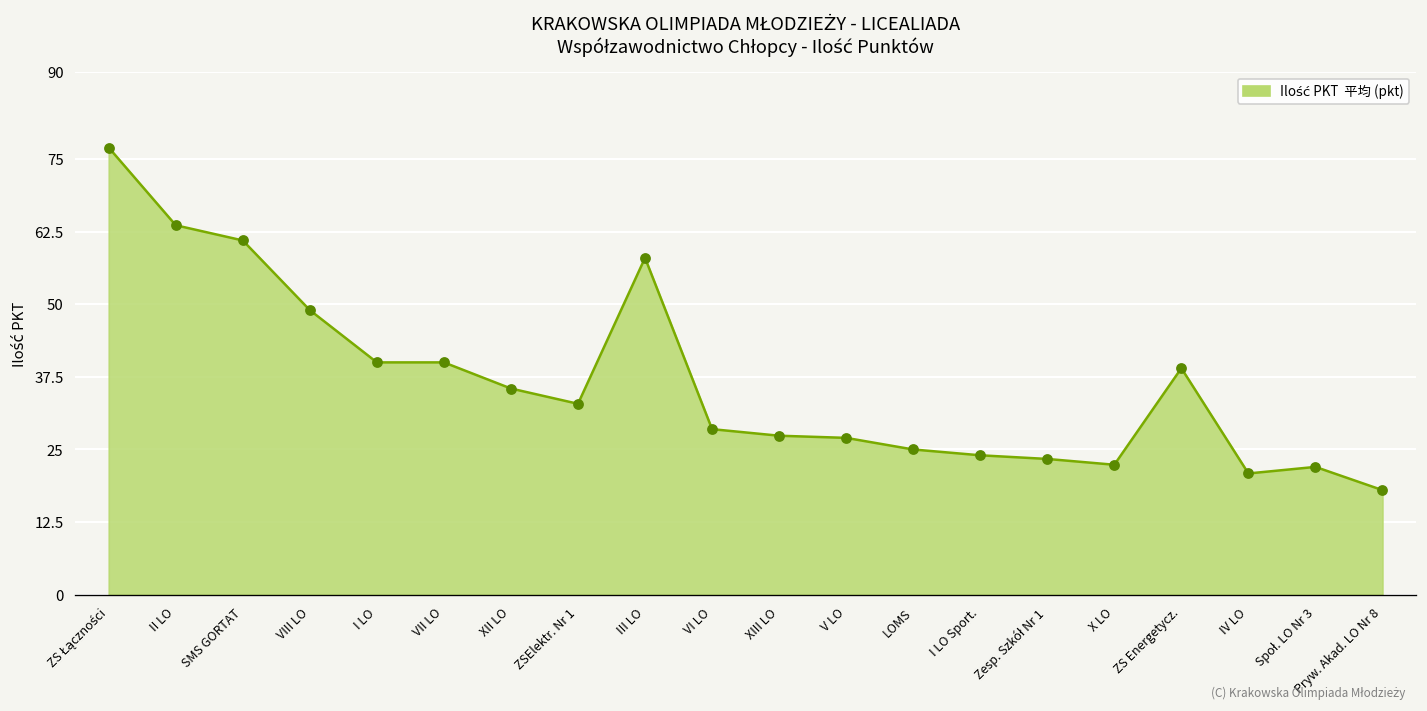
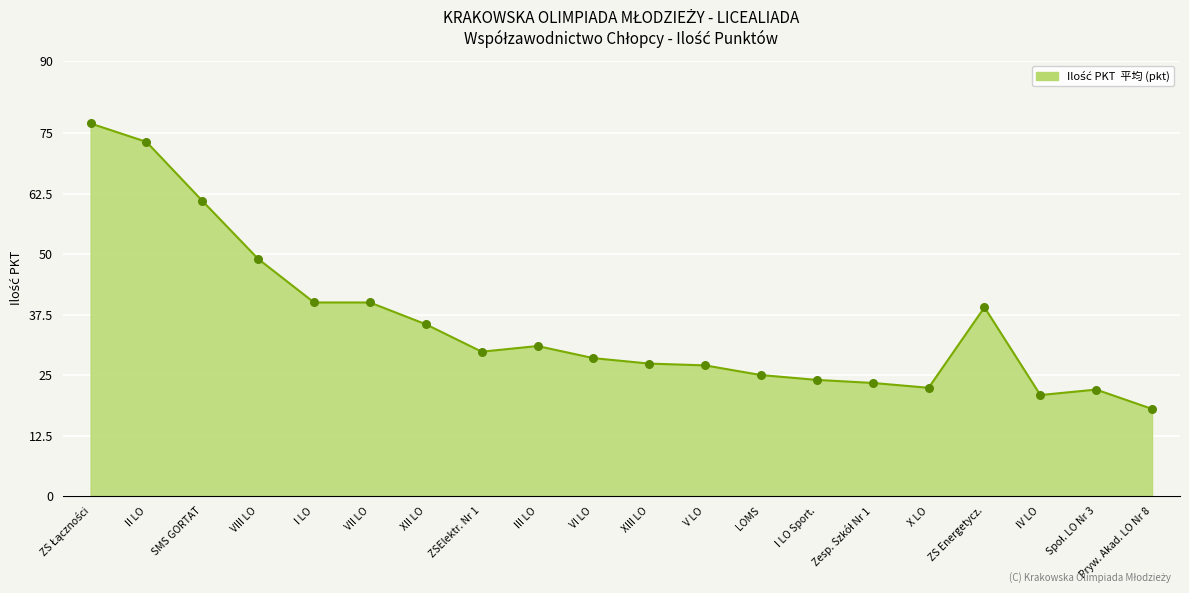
II LO: 64 -> 73
ZSElektr. Nr 1: 33 -> 30
III LO: 58 -> 31
